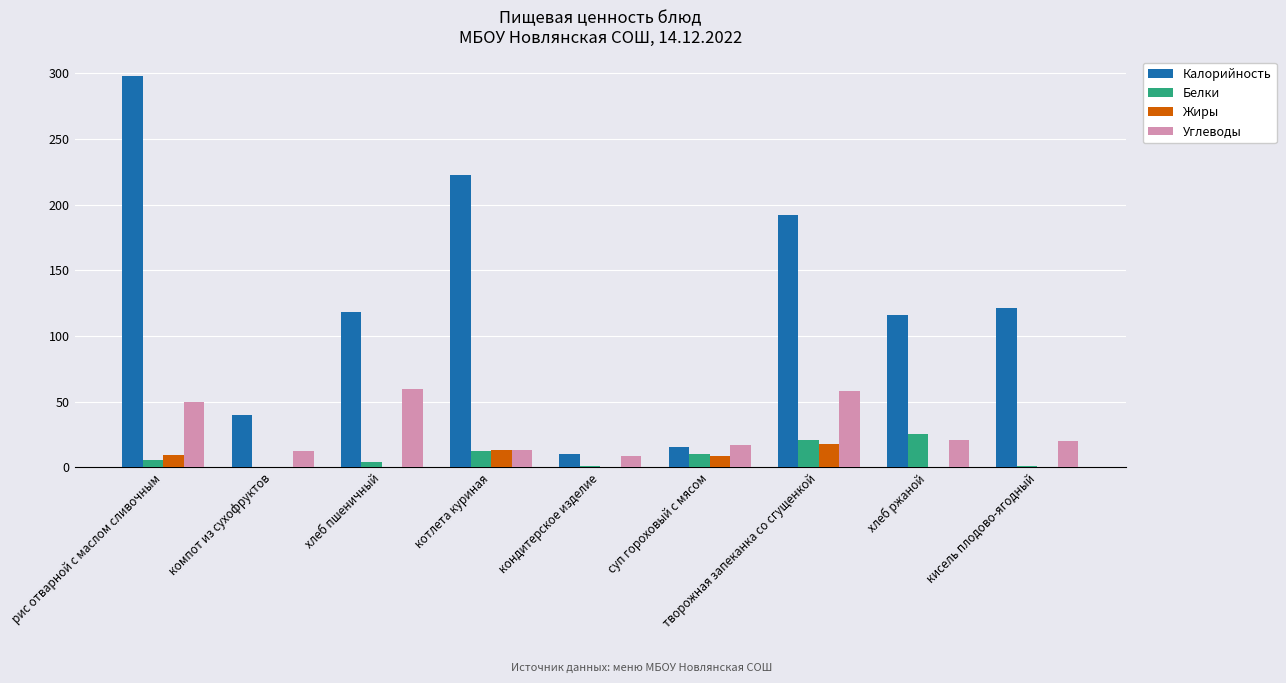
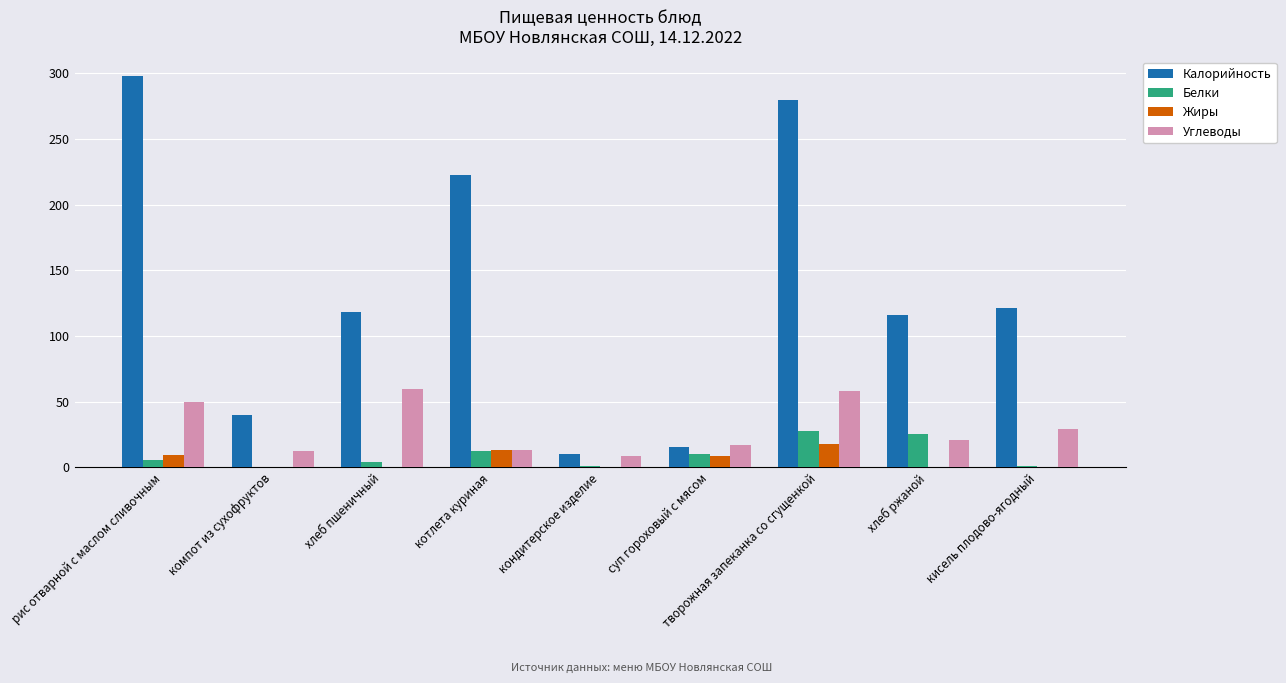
Калорийность, творожная запеканка со сгущенкой: 192 -> 280
Белки, творожная запеканка со сгущенкой: 21 -> 28
Углеводы, кисель плодово-ягодный: 20 -> 29
